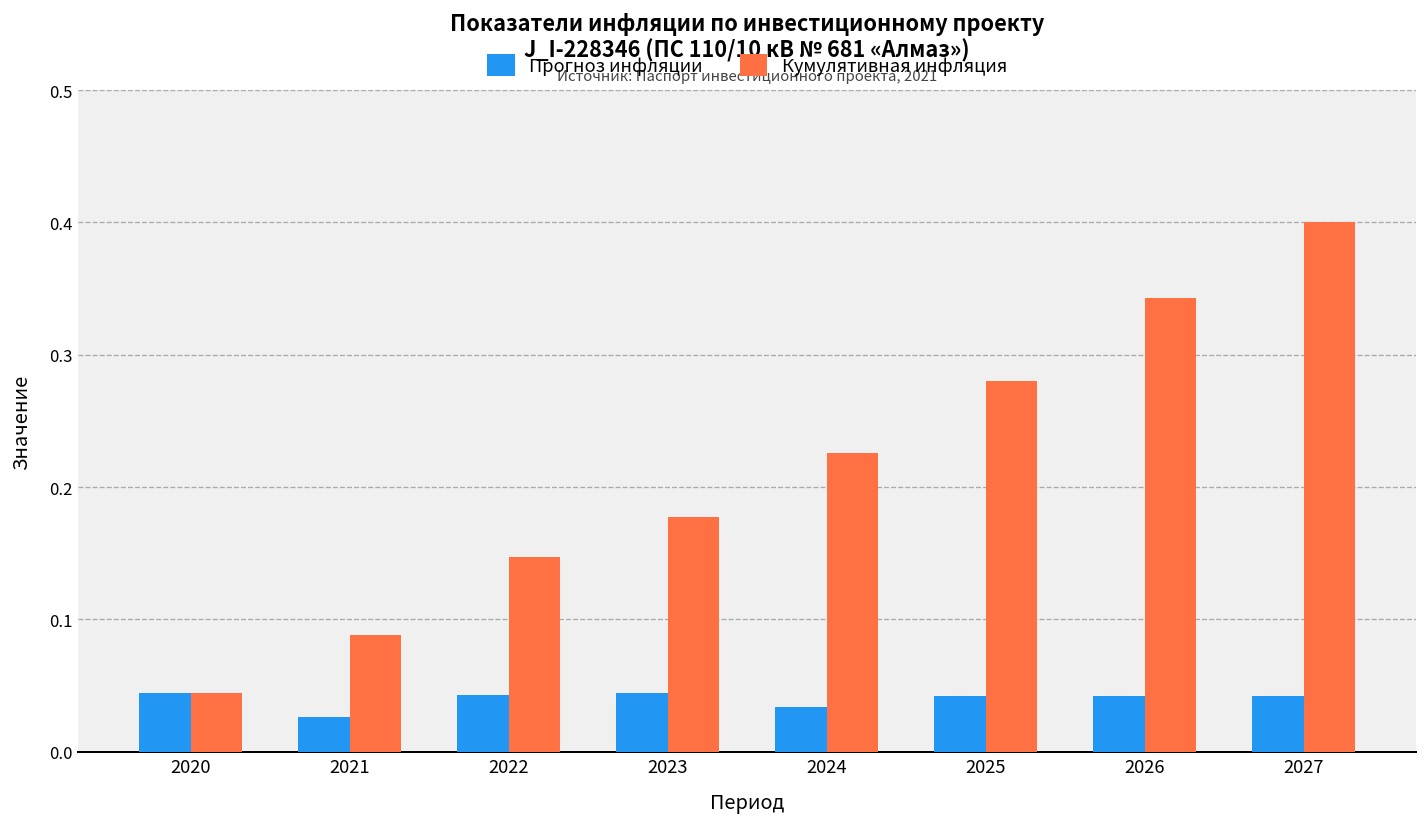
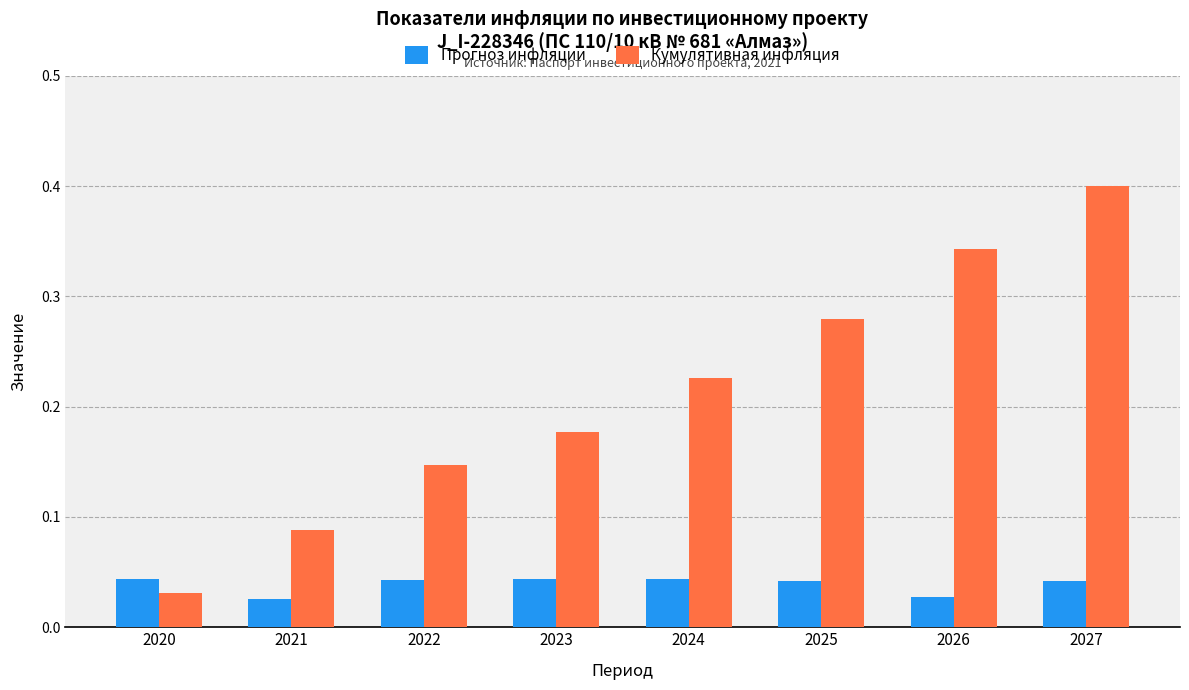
Кумулятивная инфляция, 2020: 0.044 -> 0.031
Прогноз инфляции, 2024: 0.034 -> 0.044
Прогноз инфляции, 2026: 0.042 -> 0.027
